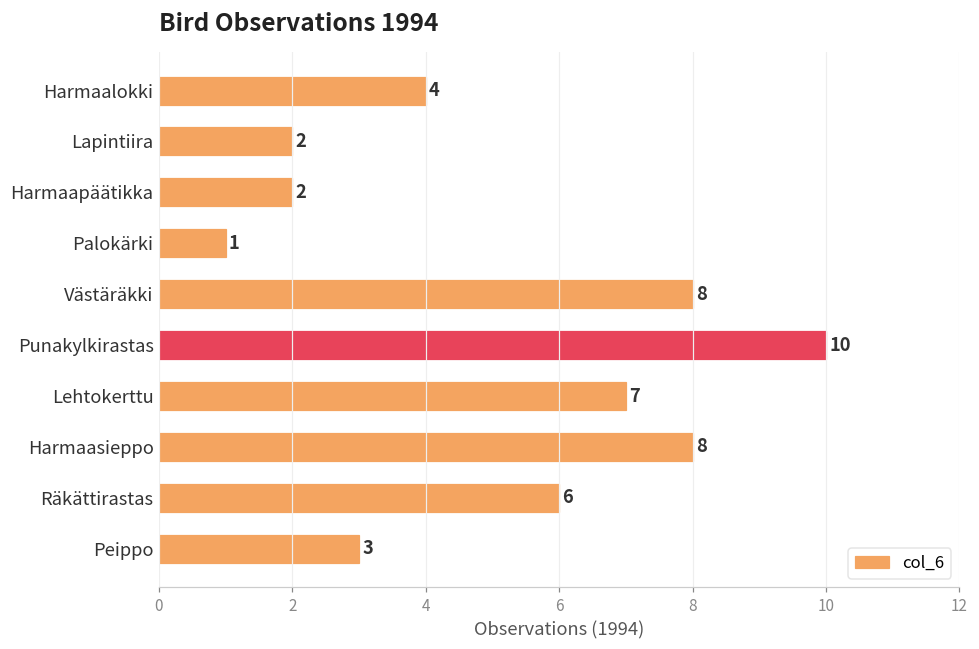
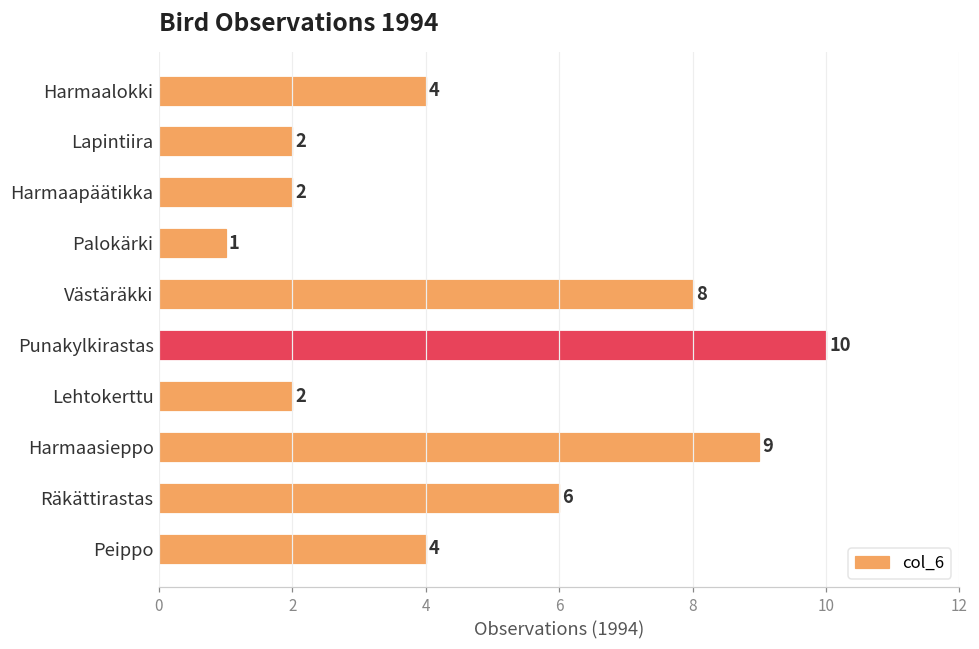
Lehtokerttu: 7 -> 2
Harmaasieppo: 8 -> 9
Peippo: 3 -> 4
